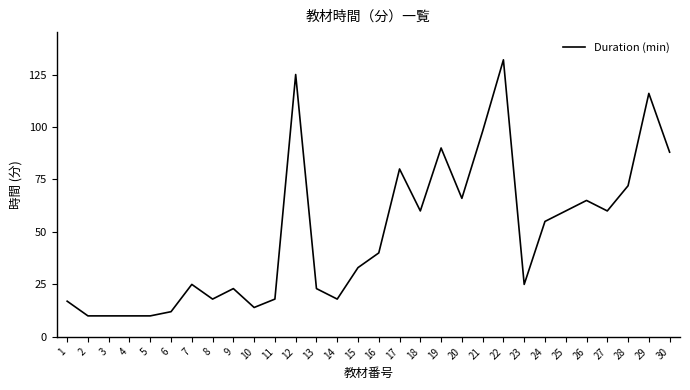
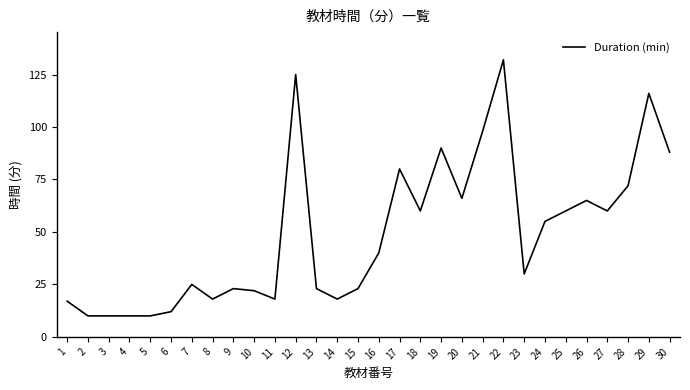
10: 14 -> 22
15: 33 -> 23
23: 25 -> 30
